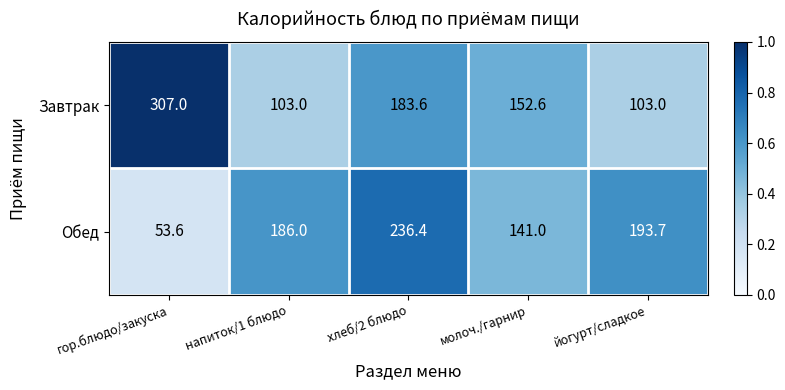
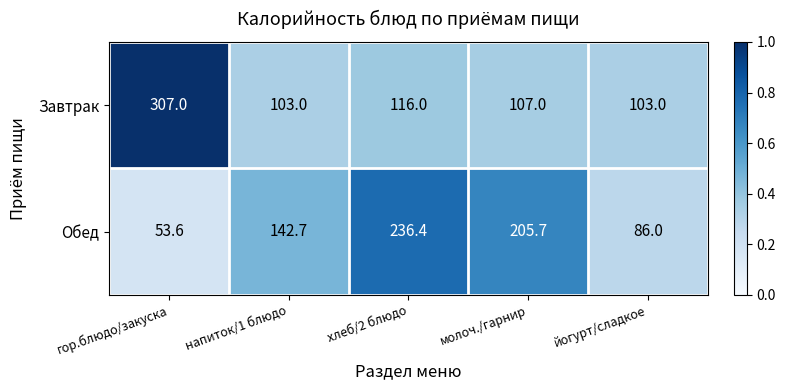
Завтрак, хлеб/2 блюдо: 183.6 -> 116.0
Завтрак, молоч./гарнир: 152.6 -> 107.0
Обед, напиток/1 блюдо: 186.0 -> 142.7
Обед, молоч./гарнир: 141.0 -> 205.7
Обед, йогурт/сладкое: 193.7 -> 86.0
